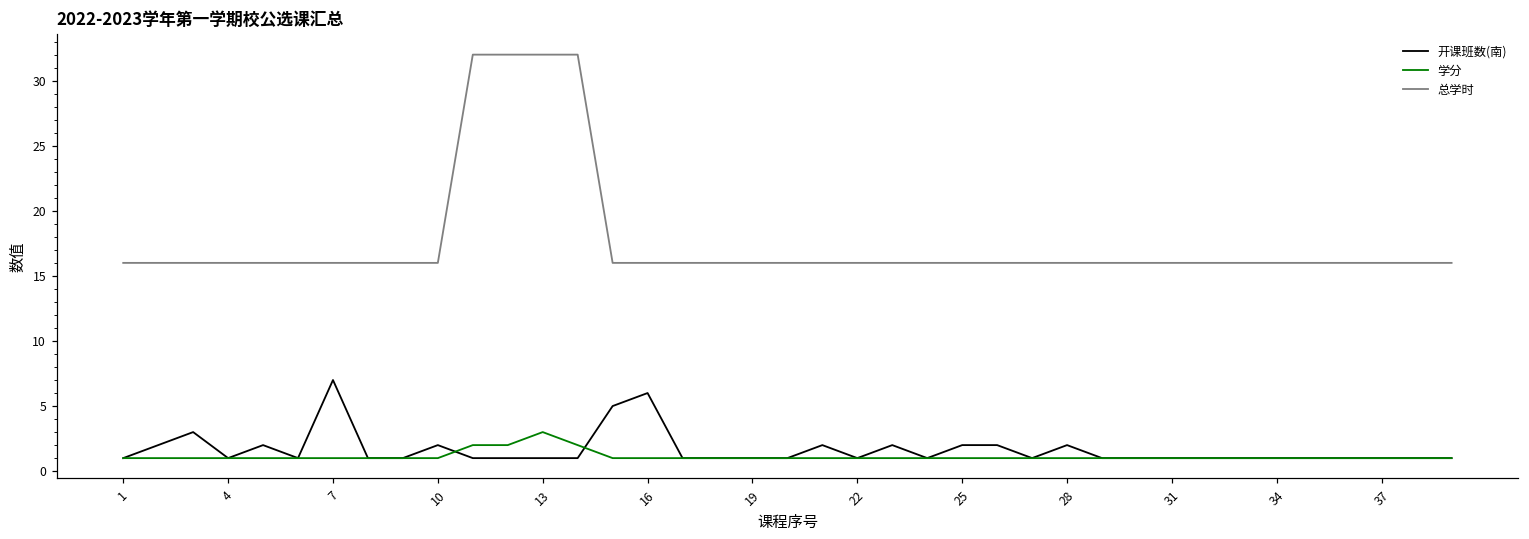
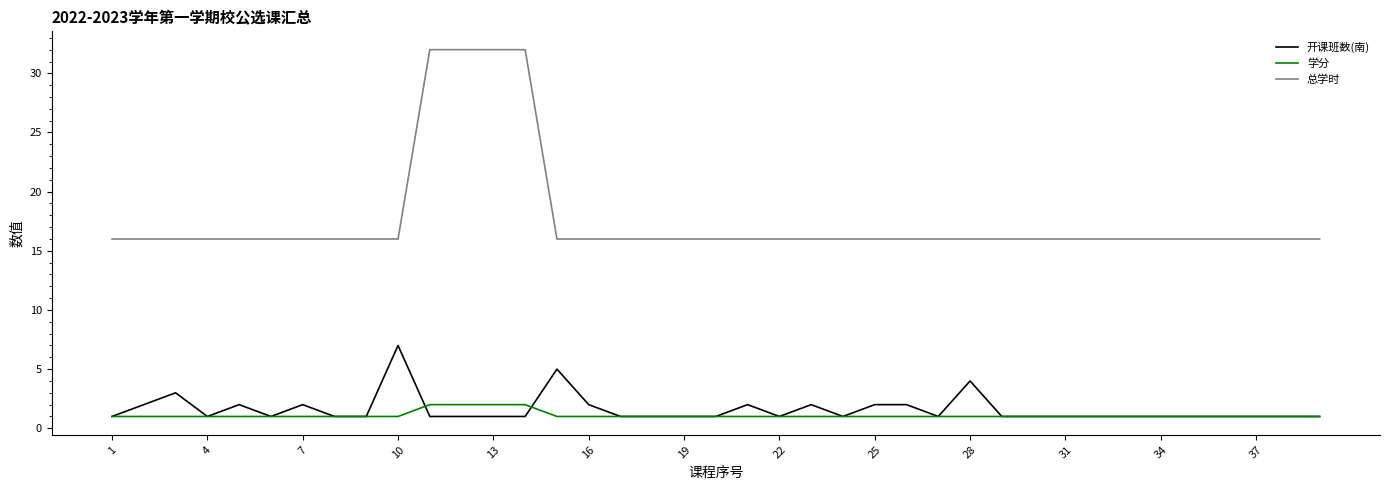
开课班数(南), 7: 7 -> 2
开课班数(南), 10: 2 -> 7
学分, 13: 3 -> 2
开课班数(南), 16: 6 -> 2
开课班数(南), 28: 2 -> 4
